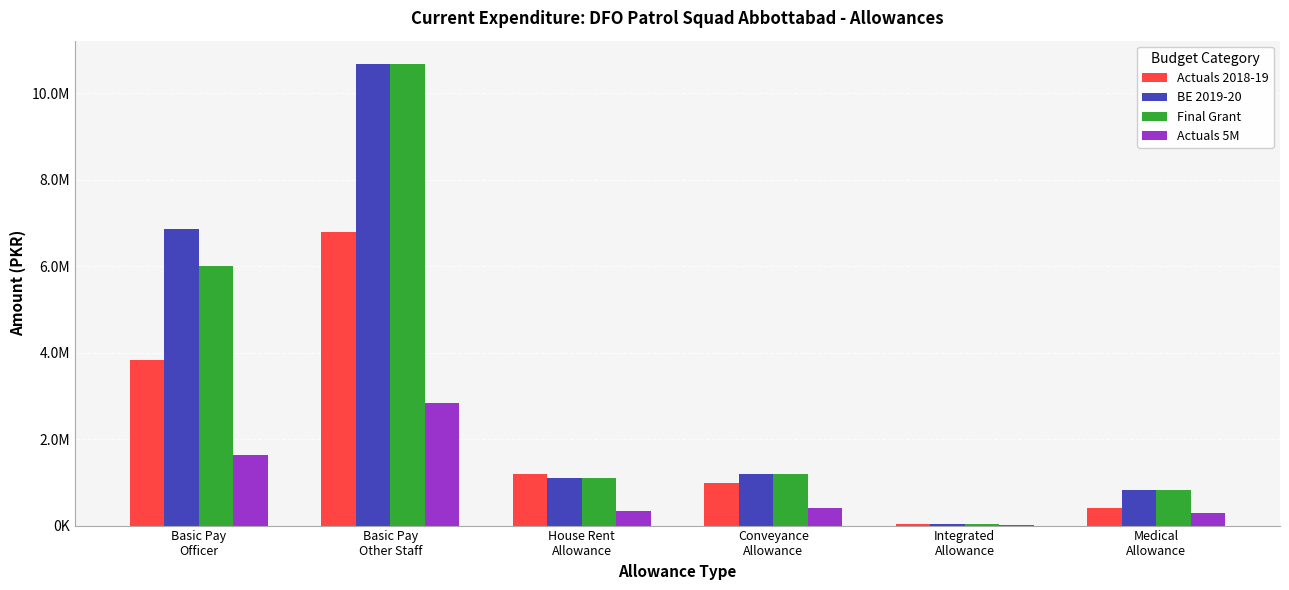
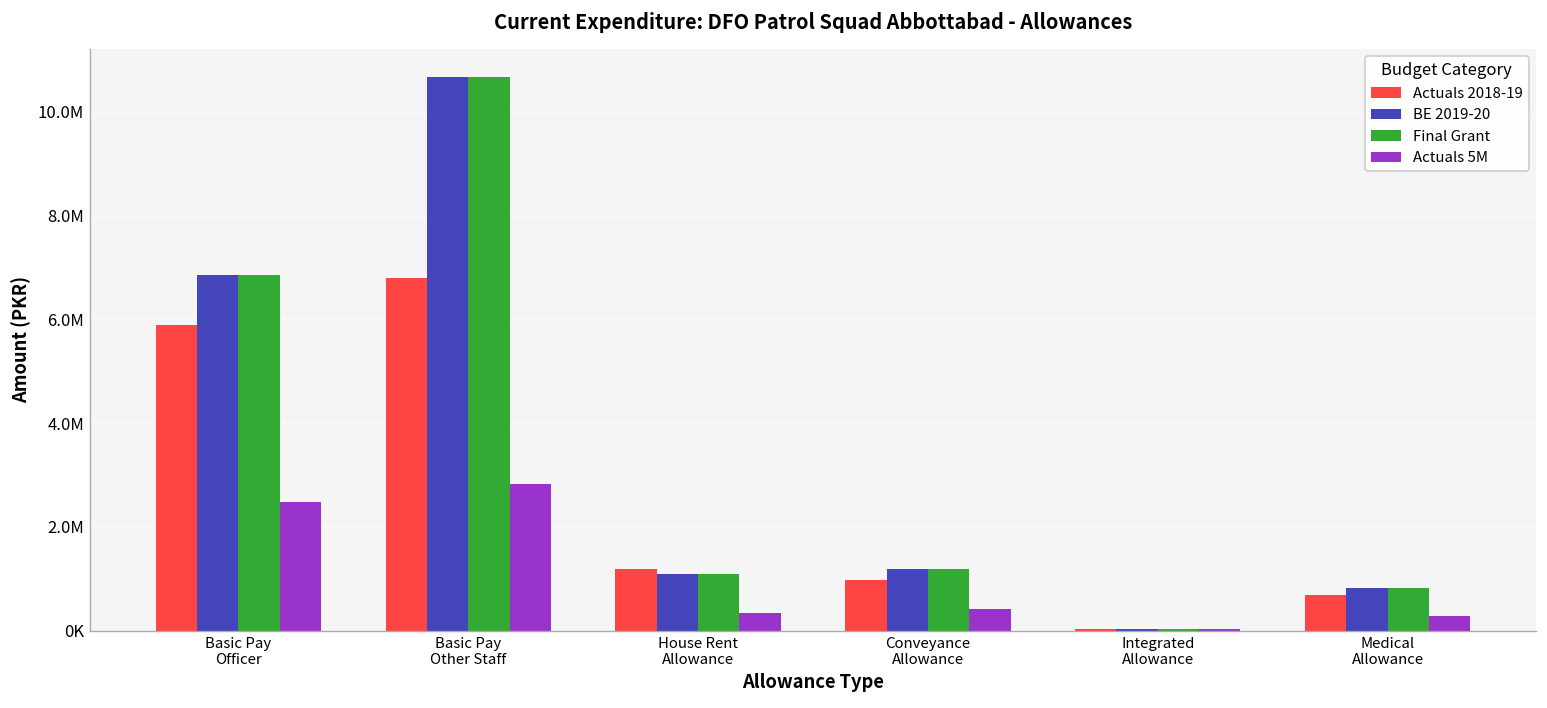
Actuals 2018-19, Basic Pay Officer: 3800000 -> 5900000
Final Grant, Basic Pay Officer: 6000000 -> 6900000
Actuals 5M, Basic Pay Officer: 1600000 -> 2500000
Actuals 2018-19, Medical Allowance: 400000 -> 700000
